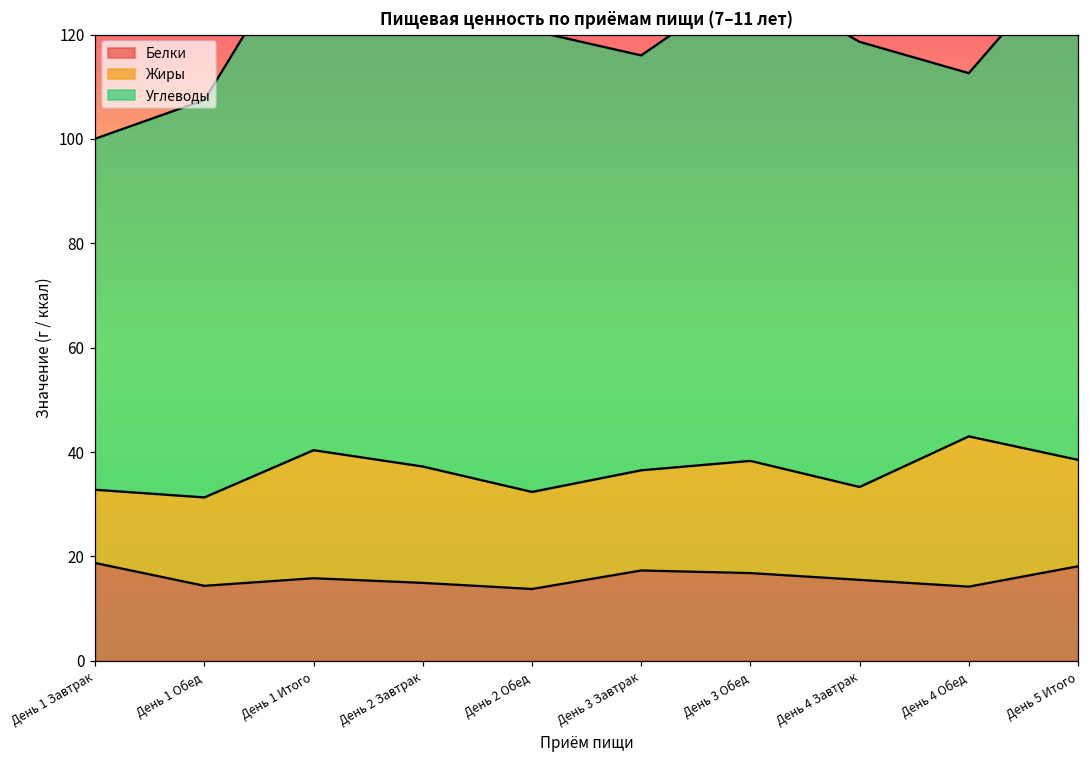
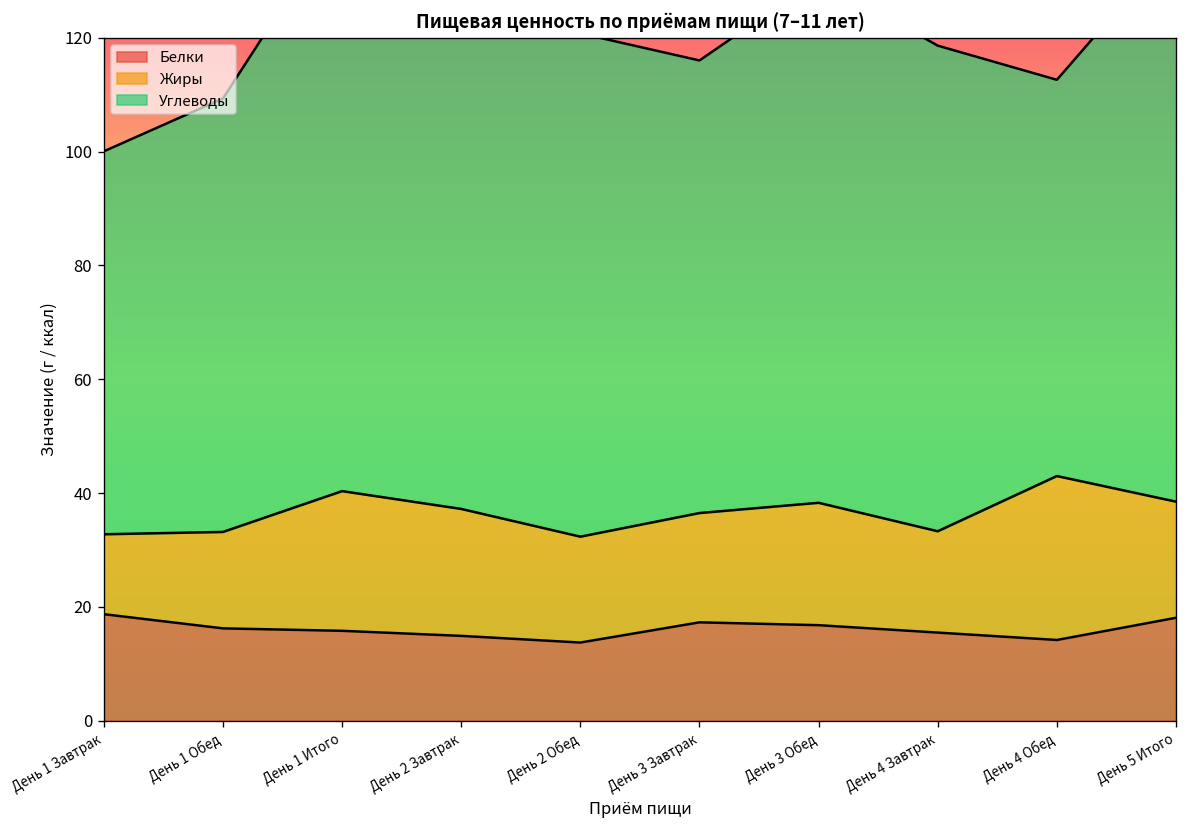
Белки, День 1 Обед: 14 -> 16
